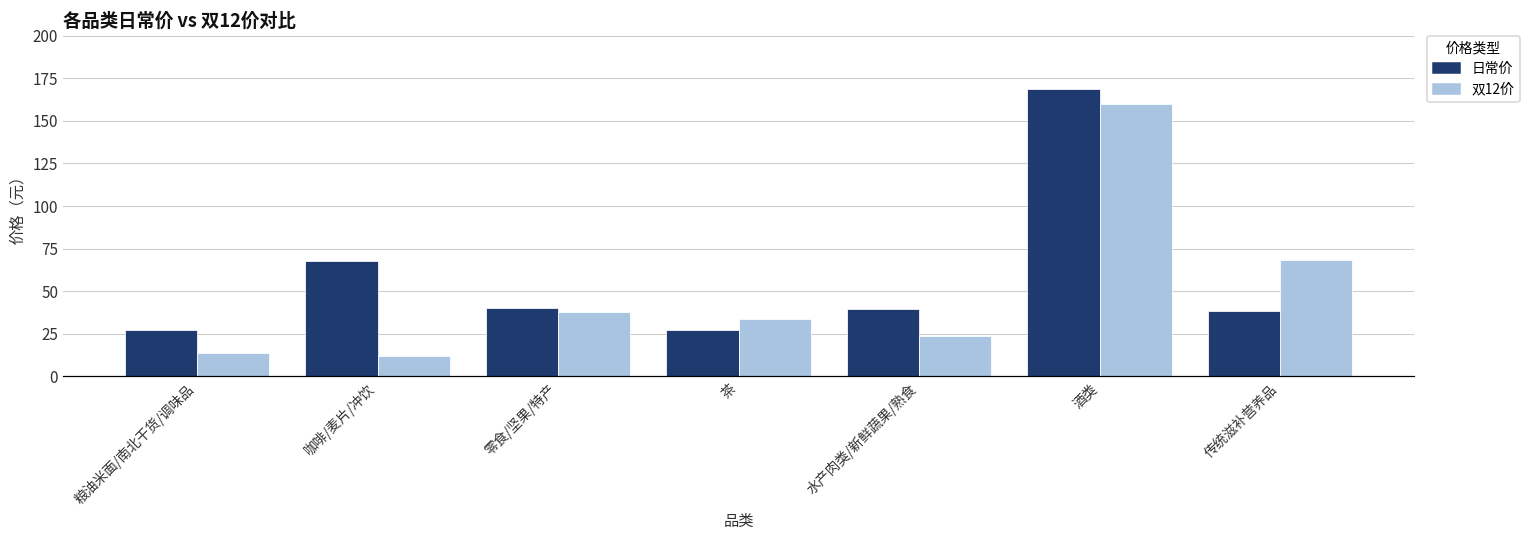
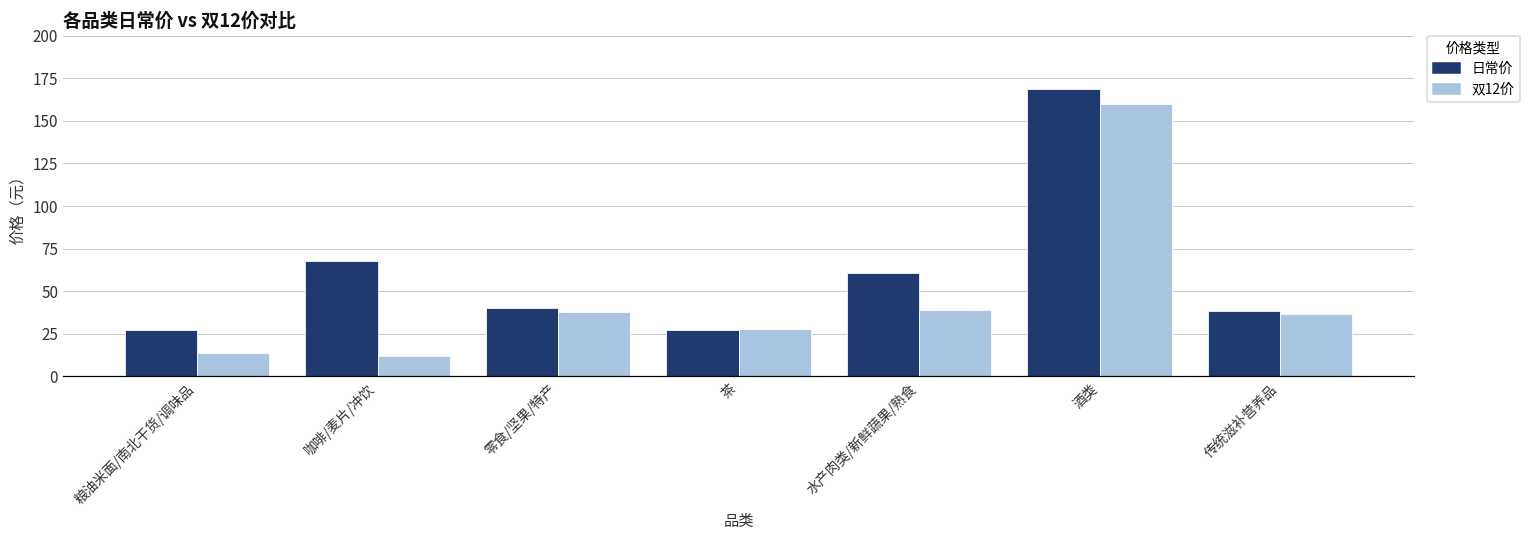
双12价, 茶: 34 -> 28
日常价, 水产肉类/新鲜蔬果/熟食: 39 -> 61
双12价, 水产肉类/新鲜蔬果/熟食: 24 -> 39
双12价, 传统滋补营养品: 68 -> 36
